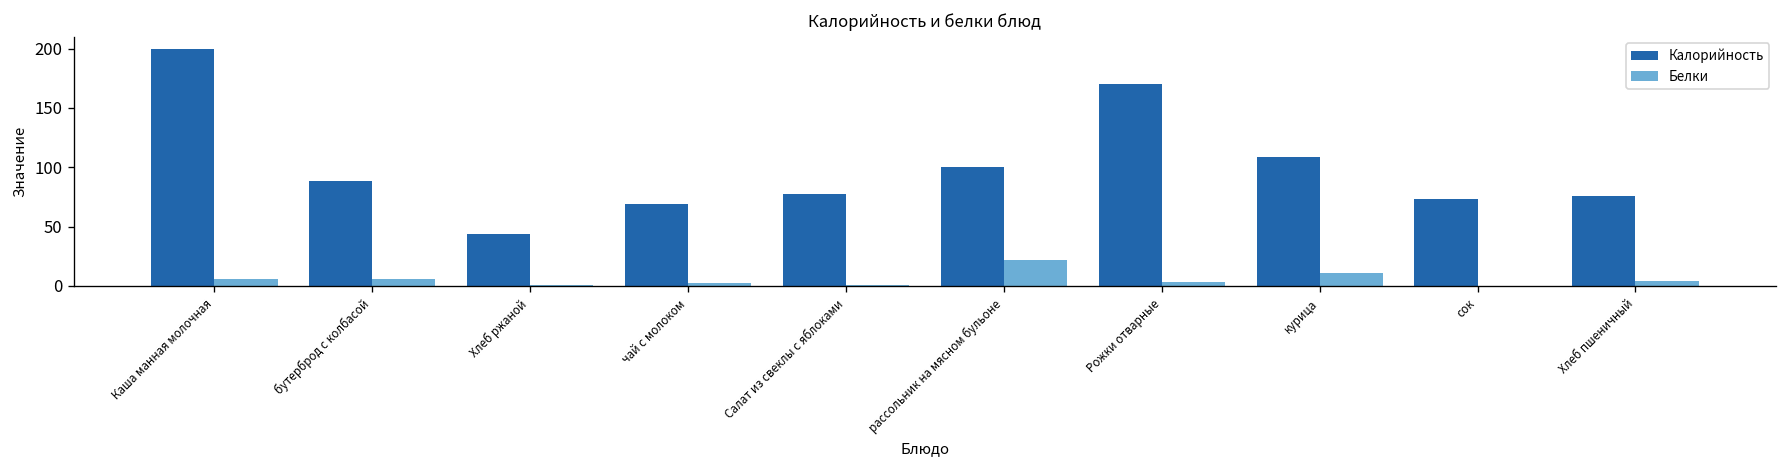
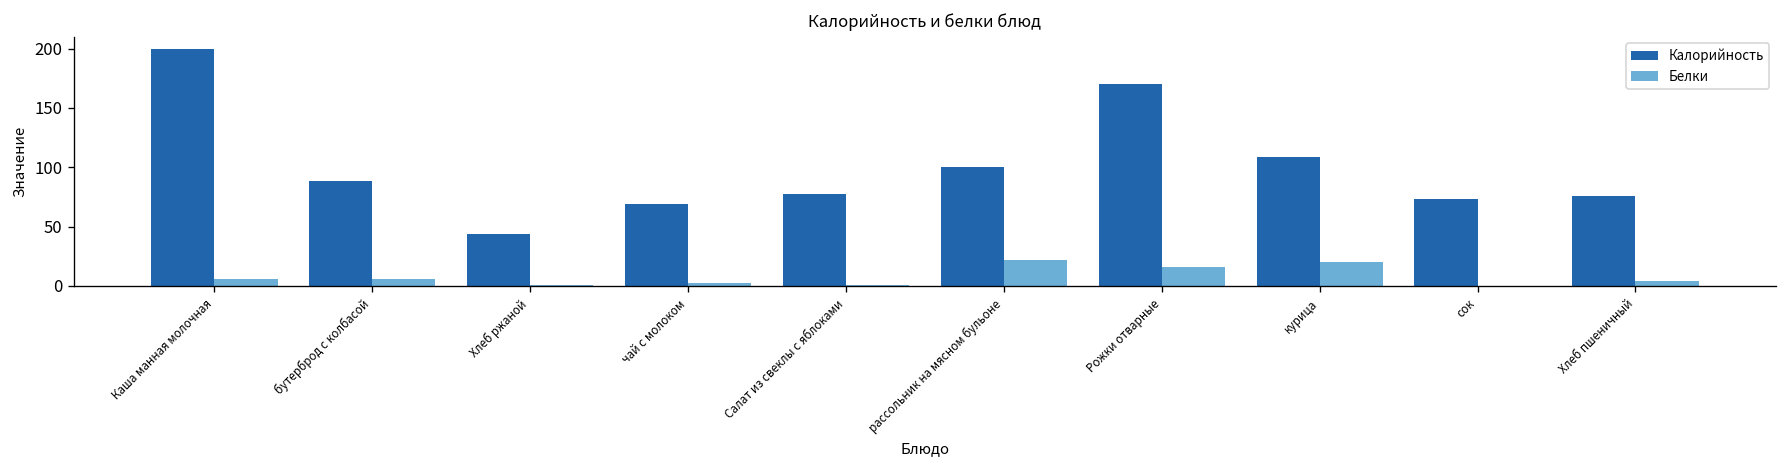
Белки, Рожки отварные: 0 -> 20
Белки, курица: 10 -> 20
